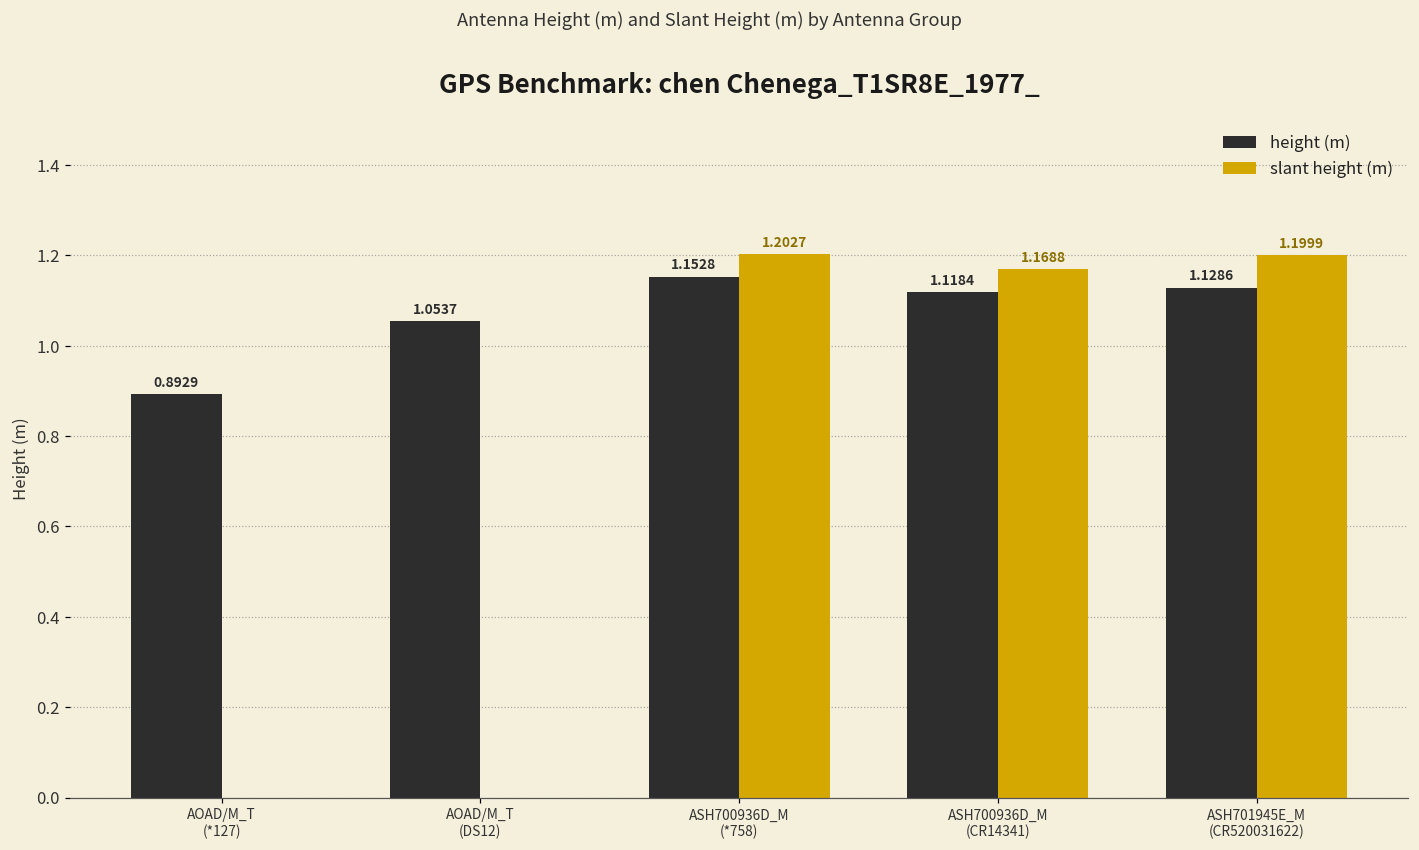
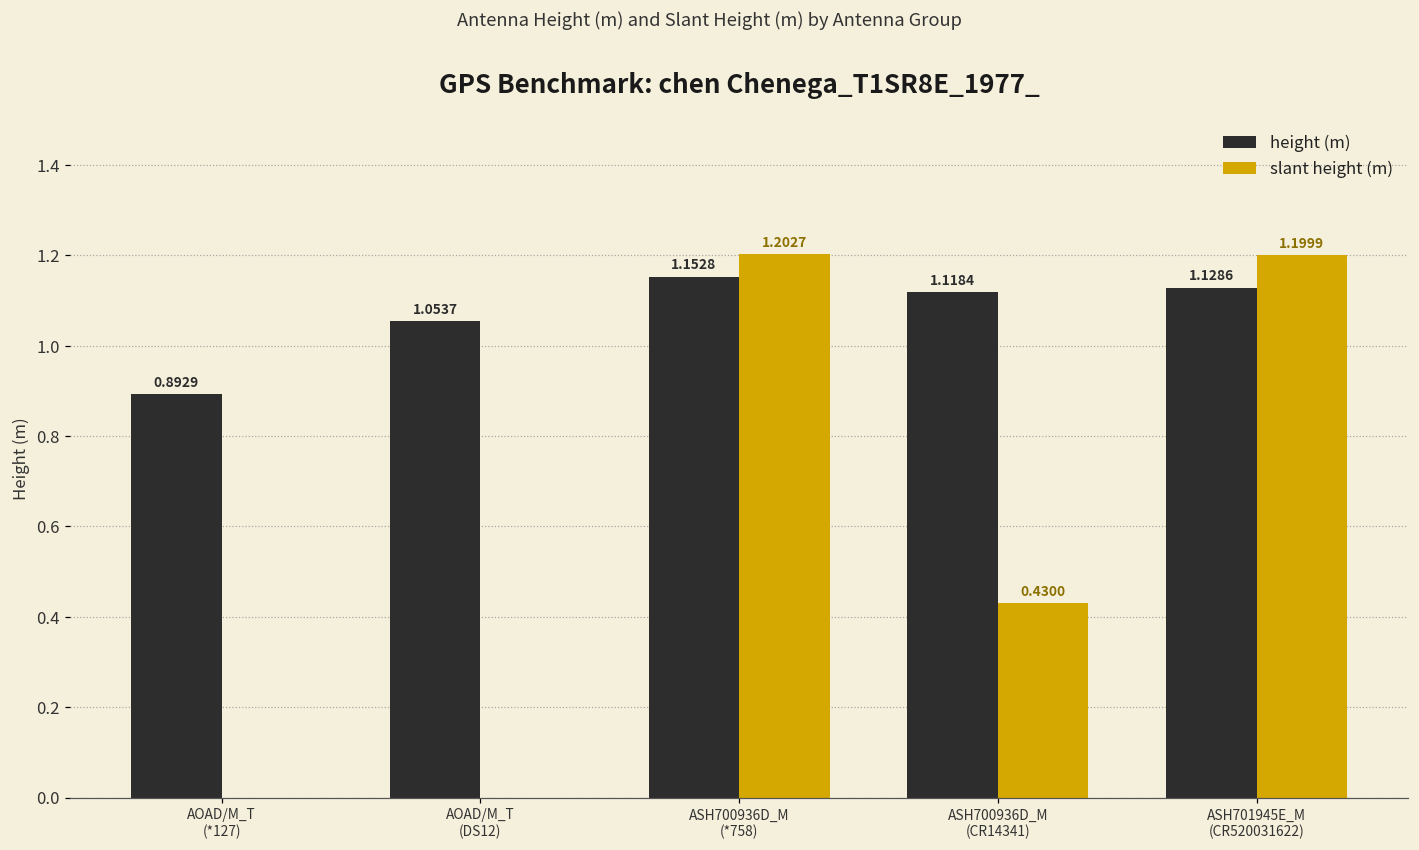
slant height (m), ASH700936D_M (CR14341): 1.1688 -> 0.4300
